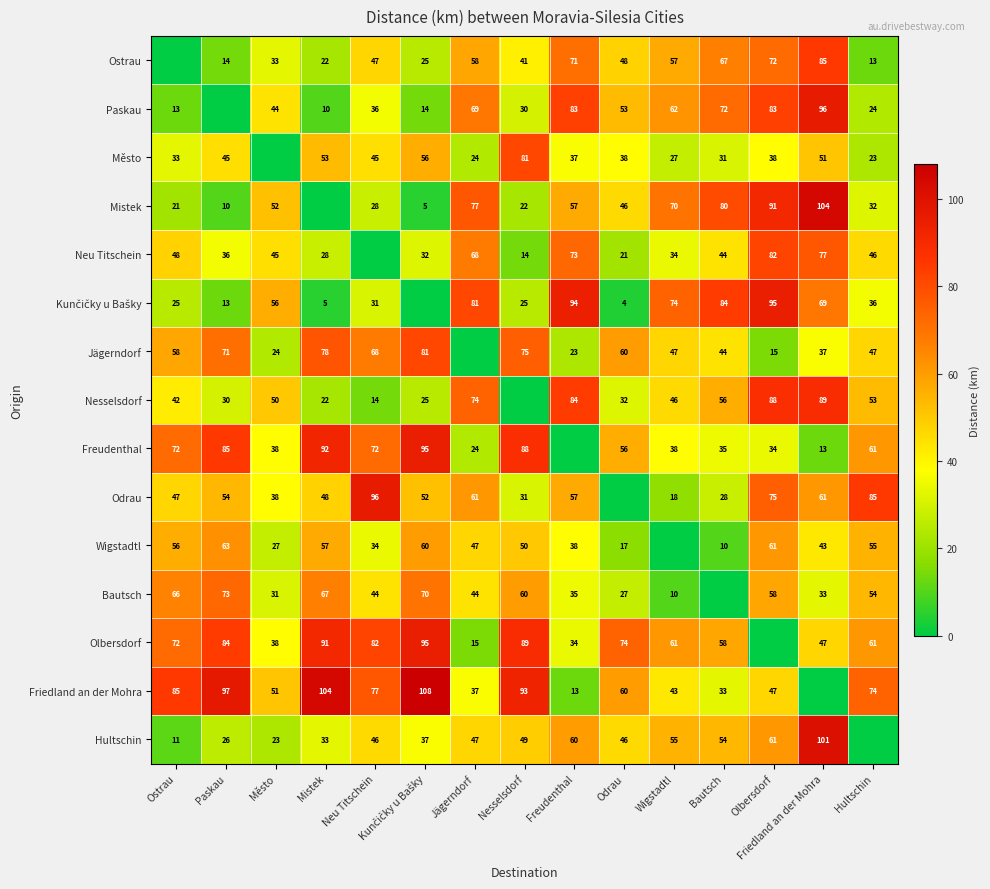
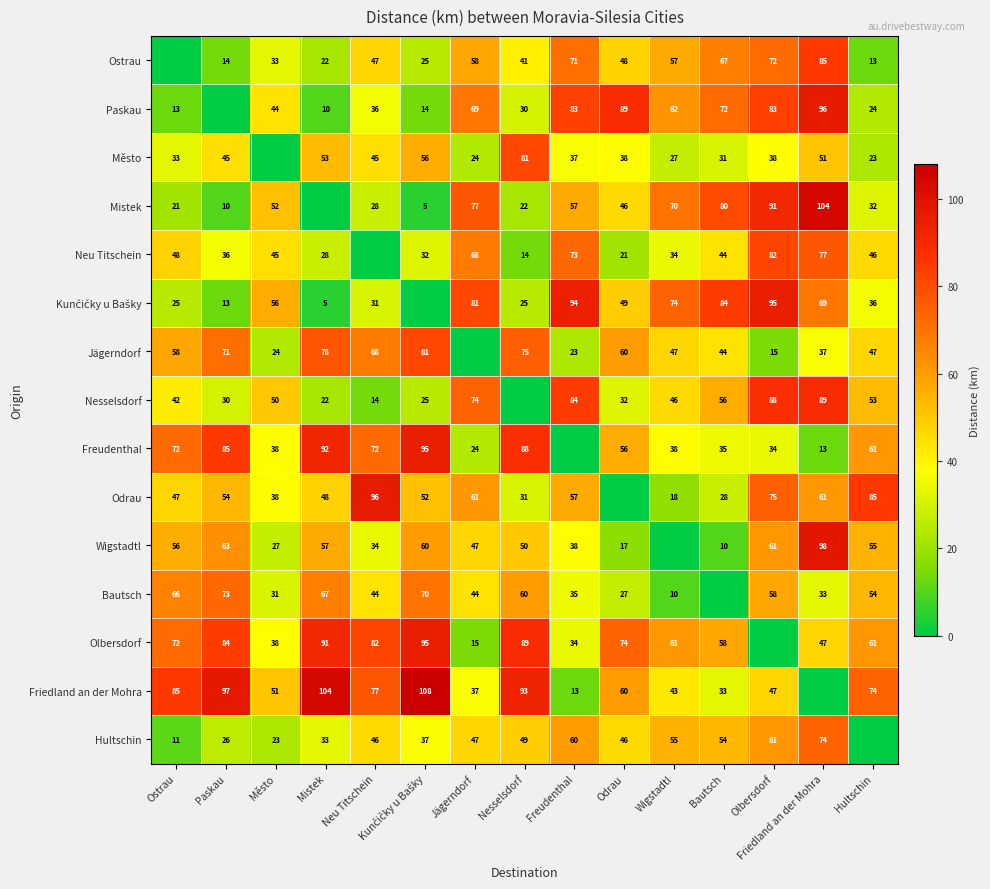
Paskau, Odrau: 53 -> 89
Kunčičky u Bašky, Odrau: 4 -> 49
Wigstadtl, Friedland an der Mohra: 43 -> 98
Hultschin, Friedland an der Mohra: 101 -> 74
